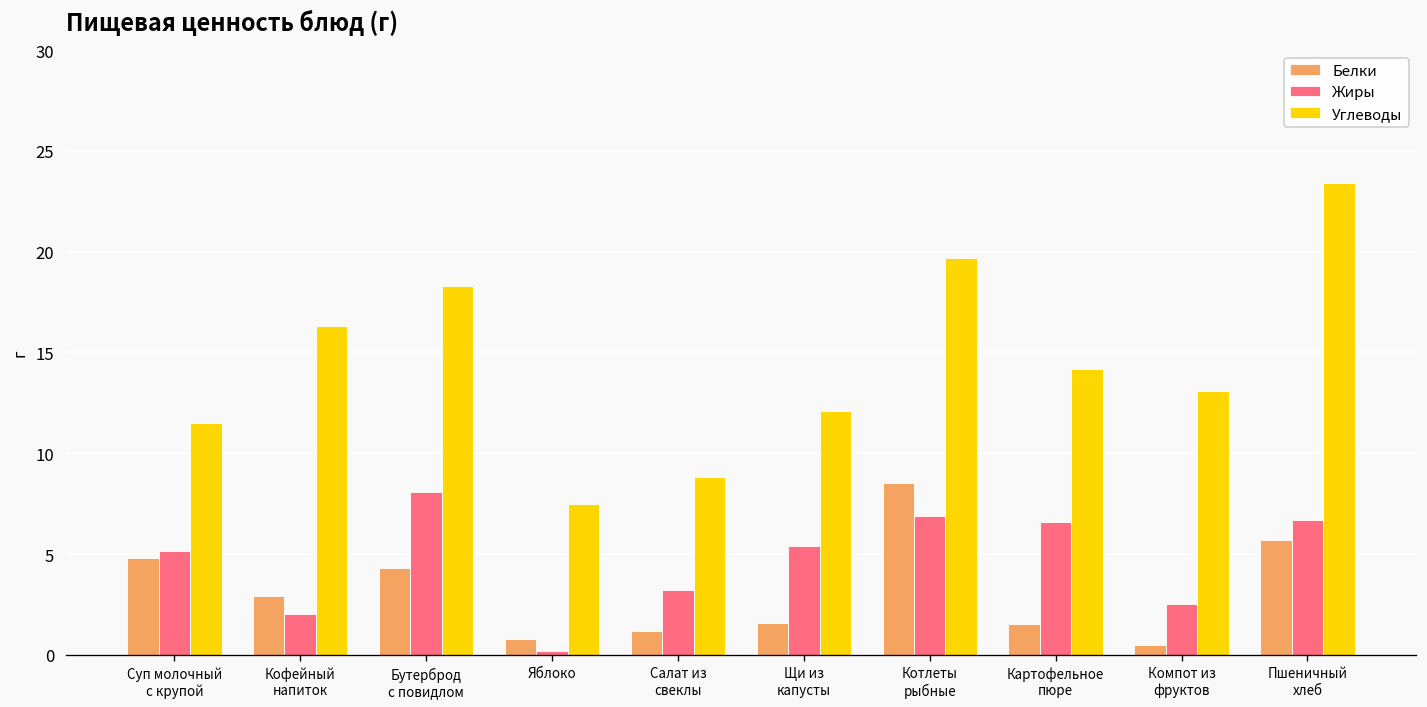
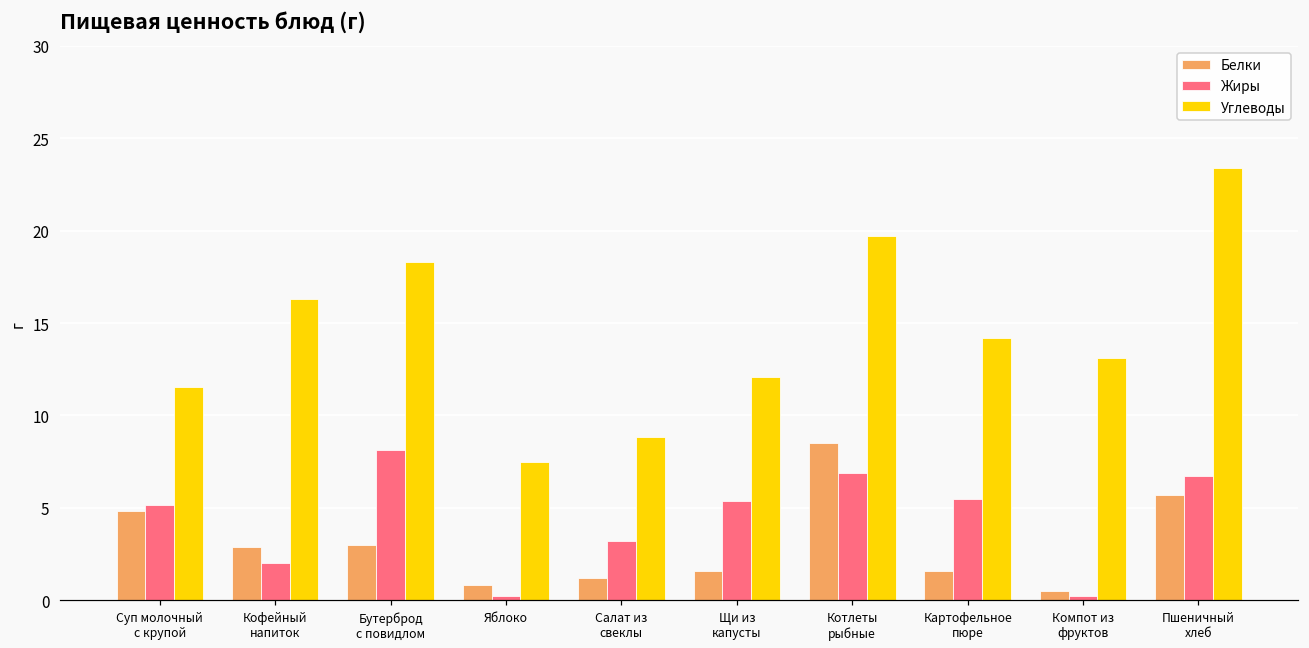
Белки, Бутерброд с повидлом: 4.3 -> 3.0
Жиры, Картофельное пюре: 6.6 -> 5.5
Жиры, Компот из фруктов: 2.5 -> 0.2
